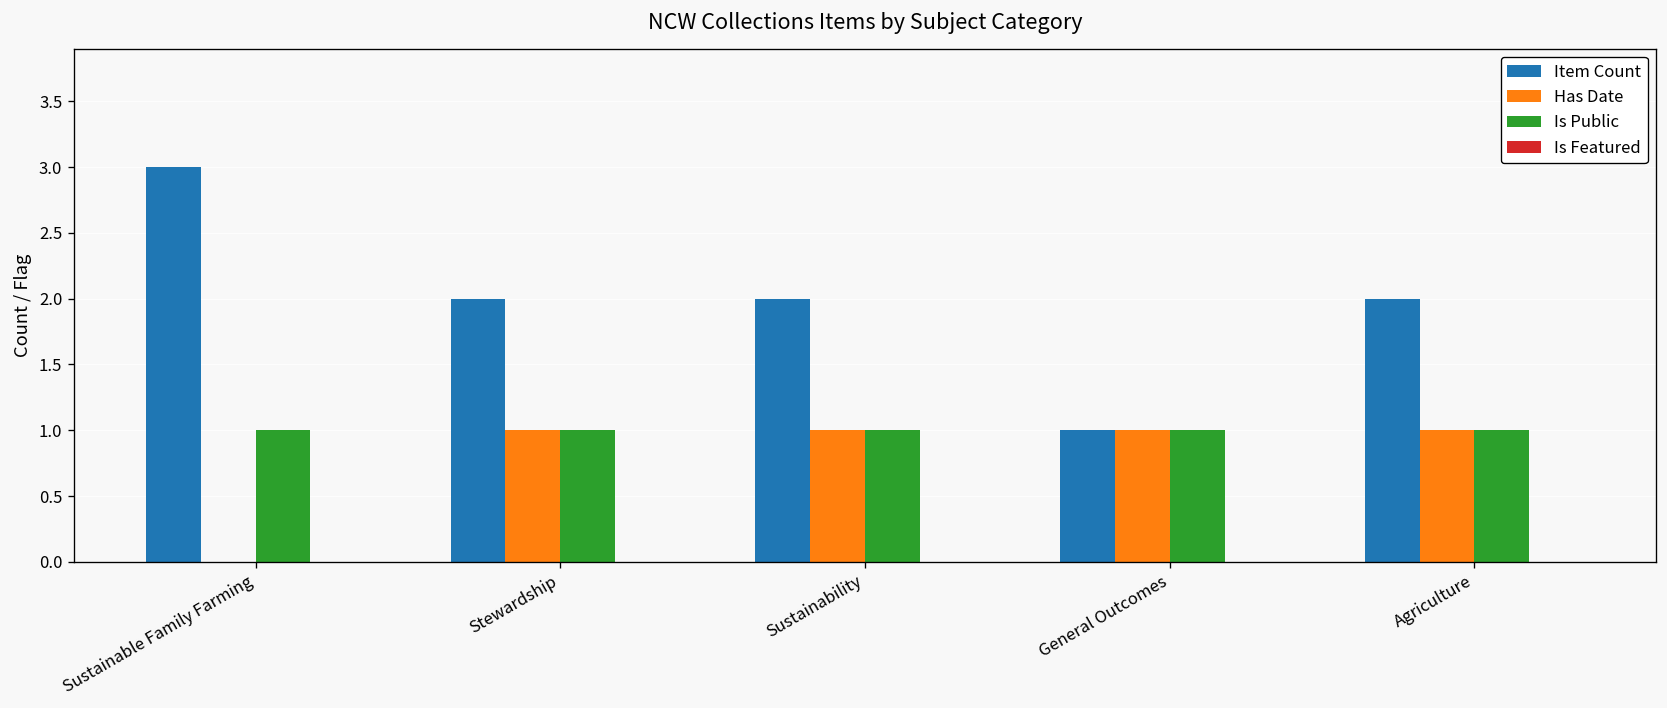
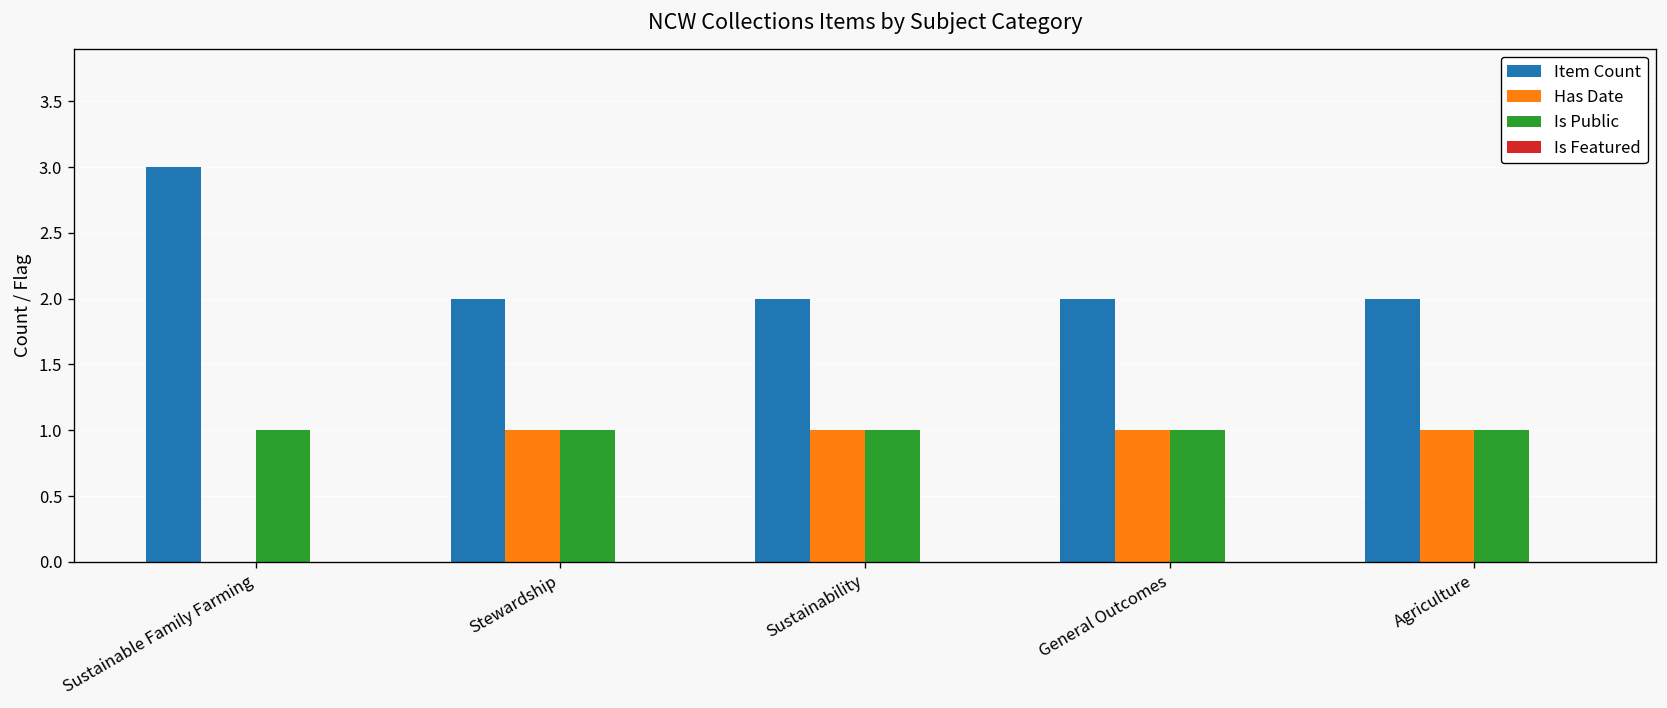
Item Count, General Outcomes: 1 -> 2
